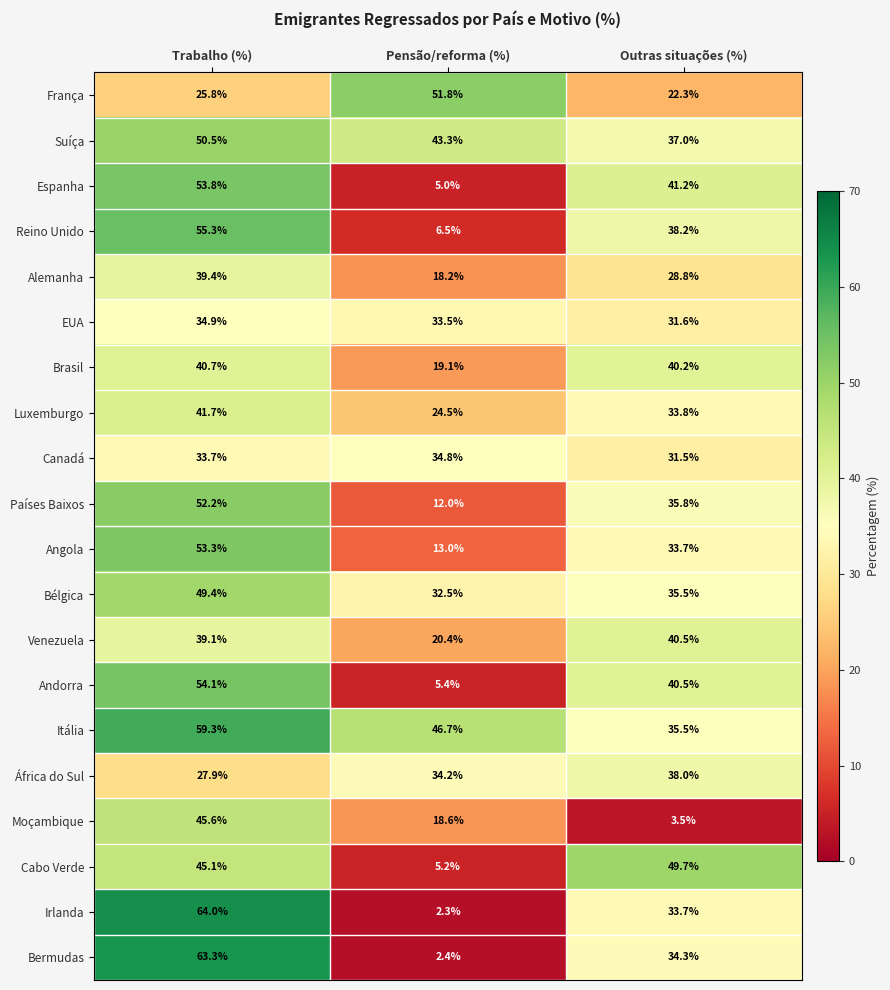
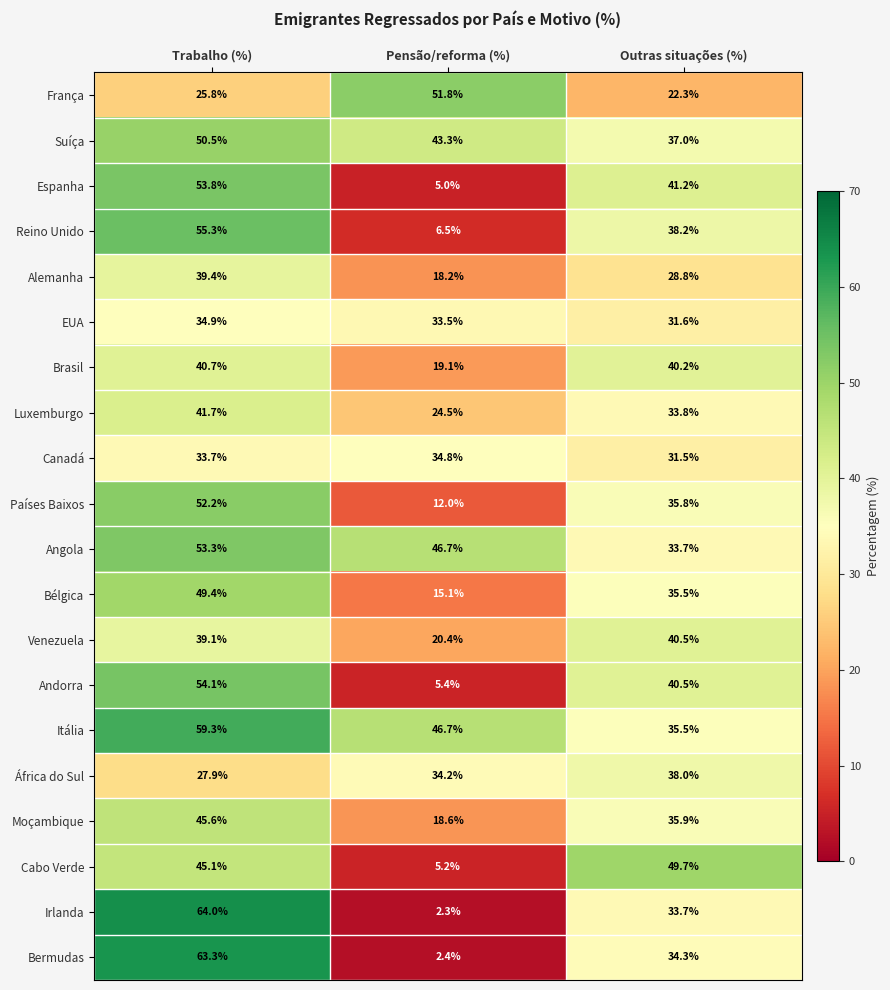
Angola, Pensão/reforma (%): 13.0% -> 46.7%
Bélgica, Pensão/reforma (%): 32.5% -> 15.1%
Moçambique, Outras situações (%): 3.5% -> 35.9%
